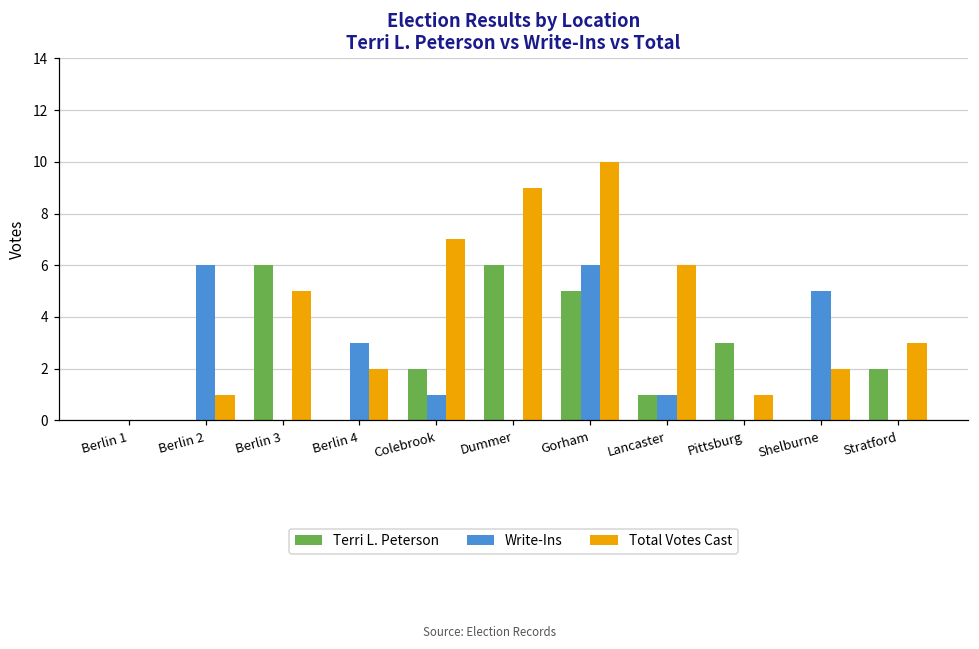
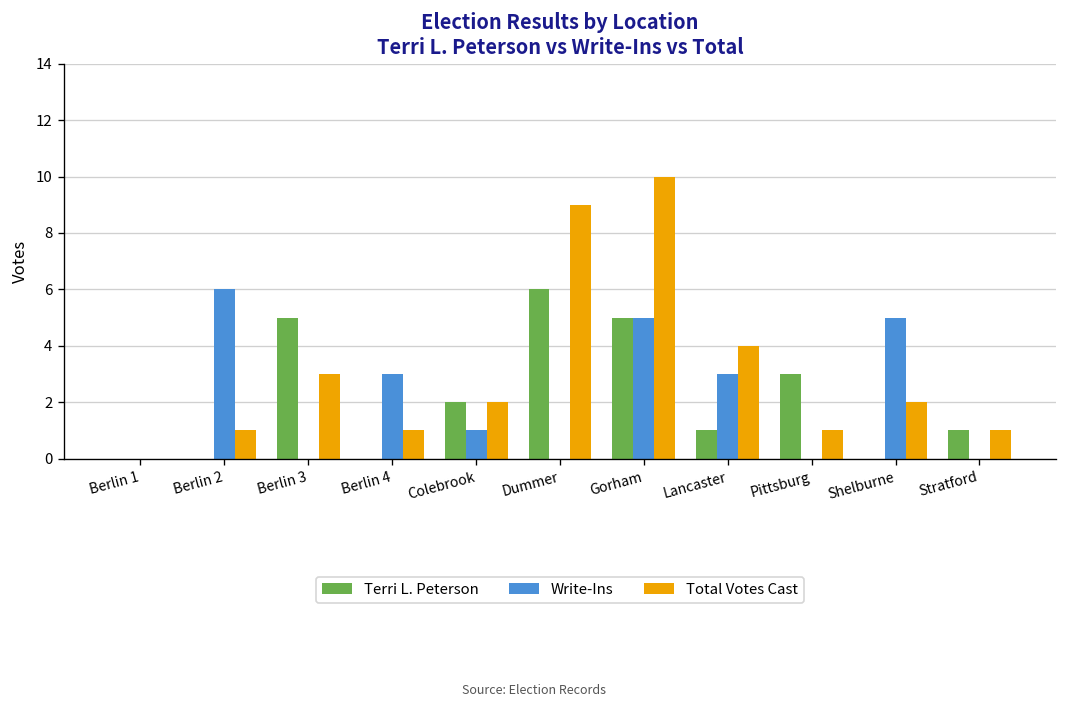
Terri L. Peterson, Berlin 3: 6 -> 5
Total Votes Cast, Berlin 3: 5 -> 3
Total Votes Cast, Berlin 4: 2 -> 1
Total Votes Cast, Colebrook: 7 -> 2
Write-Ins, Gorham: 6 -> 5
Write-Ins, Lancaster: 1 -> 3
Total Votes Cast, Lancaster: 6 -> 4
Terri L. Peterson, Stratford: 2 -> 1
Total Votes Cast, Stratford: 3 -> 1
